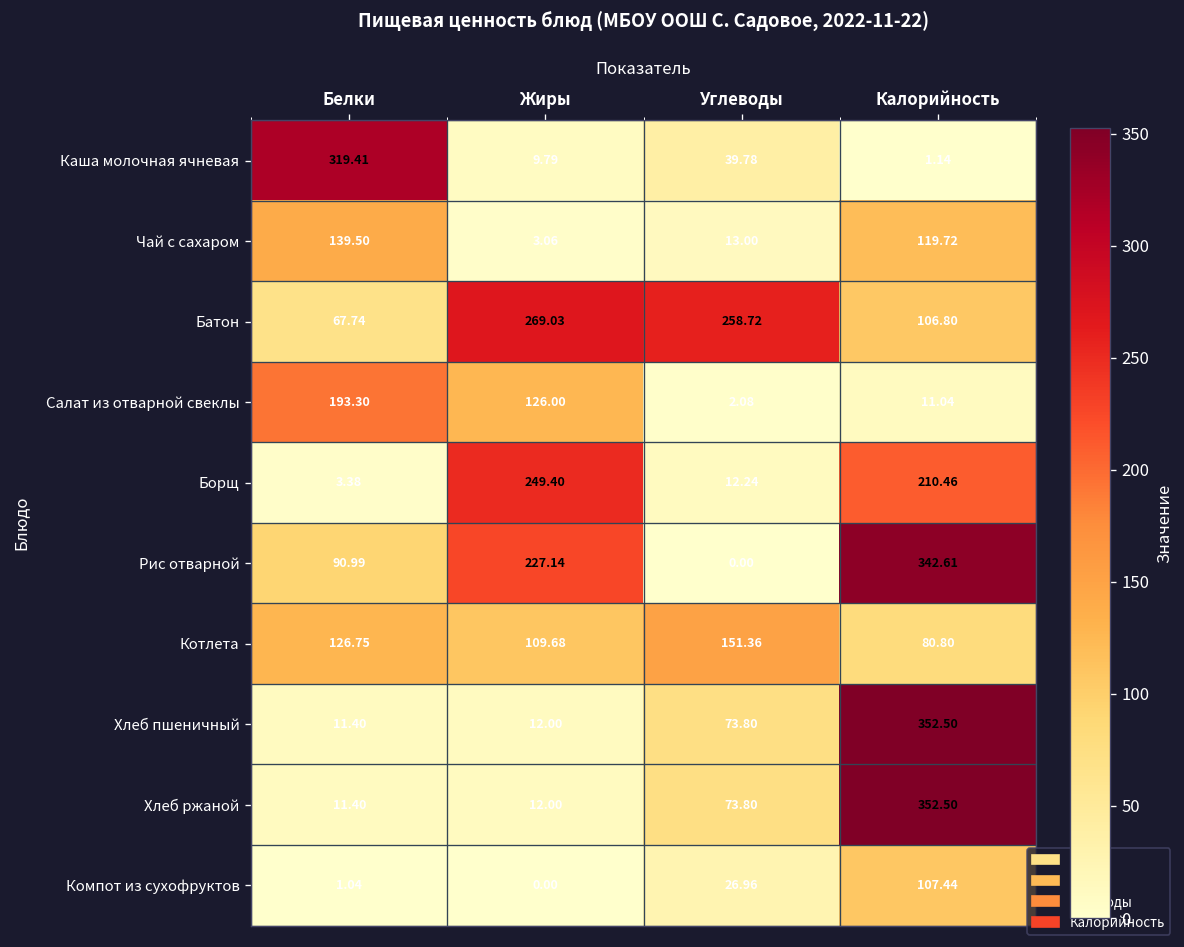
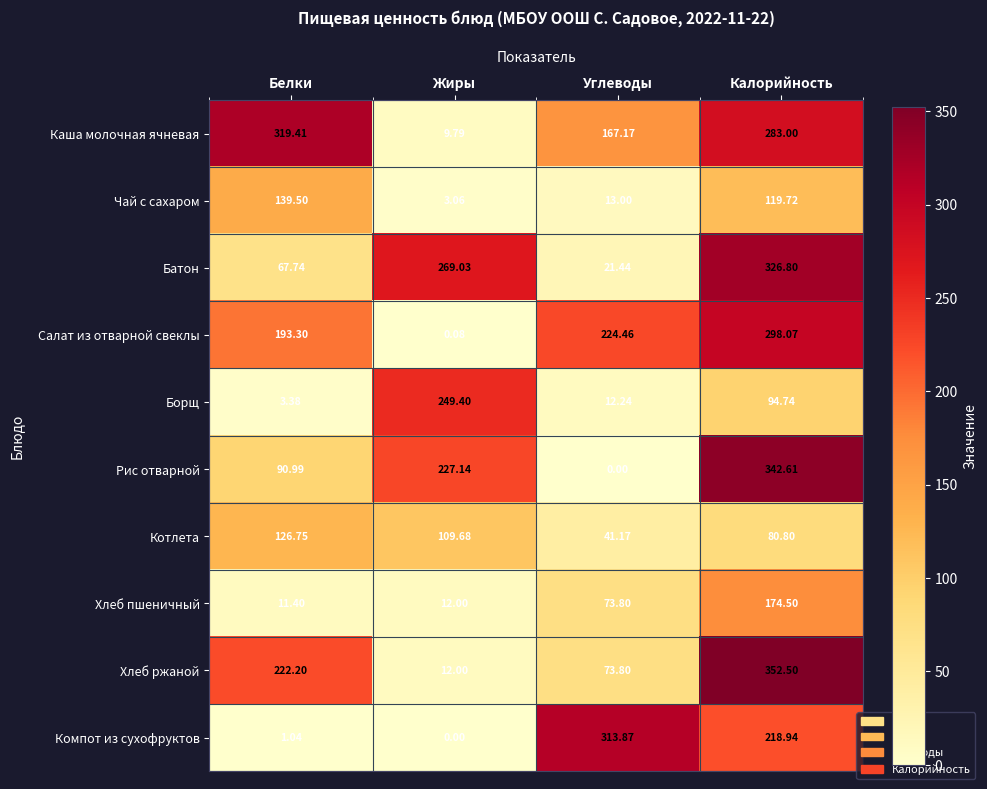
Каша молочная ячневая, Углеводы: 39.78 -> 167.17
Каша молочная ячневая, Калорийность: 1.14 -> 283.00
Батон, Углеводы: 258.72 -> 21.44
Батон, Калорийность: 106.80 -> 326.80
Салат из отварной свеклы, Жиры: 126.00 -> 0.08
Салат из отварной свеклы, Углеводы: 2.08 -> 224.46
Салат из отварной свеклы, Калорийность: 11.04 -> 298.07
Борщ, Калорийность: 210.46 -> 94.74
Котлета, Углеводы: 151.36 -> 41.17
Хлеб пшеничный, Калорийность: 352.50 -> 174.50
Хлеб ржаной, Белки: 11.40 -> 222.20
Компот из сухофруктов, Углеводы: 26.96 -> 313.87
Компот из сухофруктов, Калорийность: 107.44 -> 218.94
